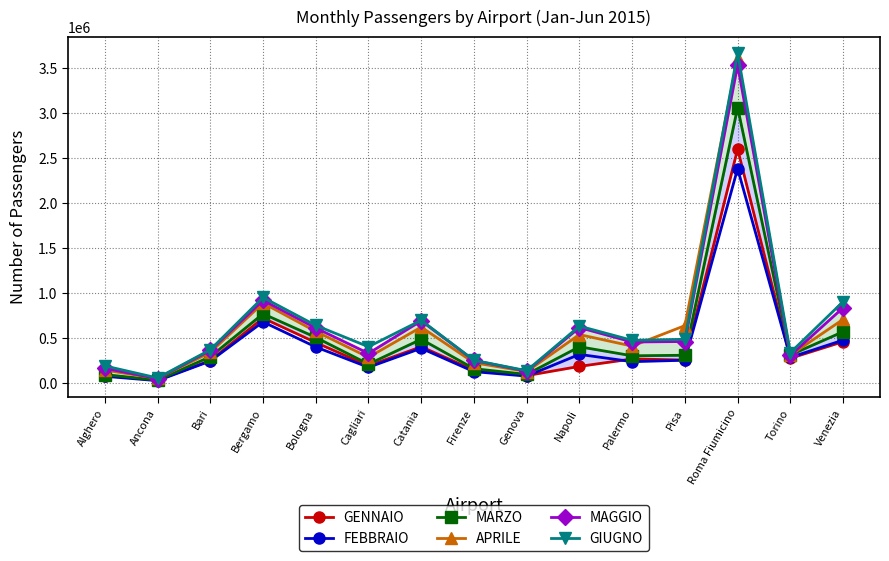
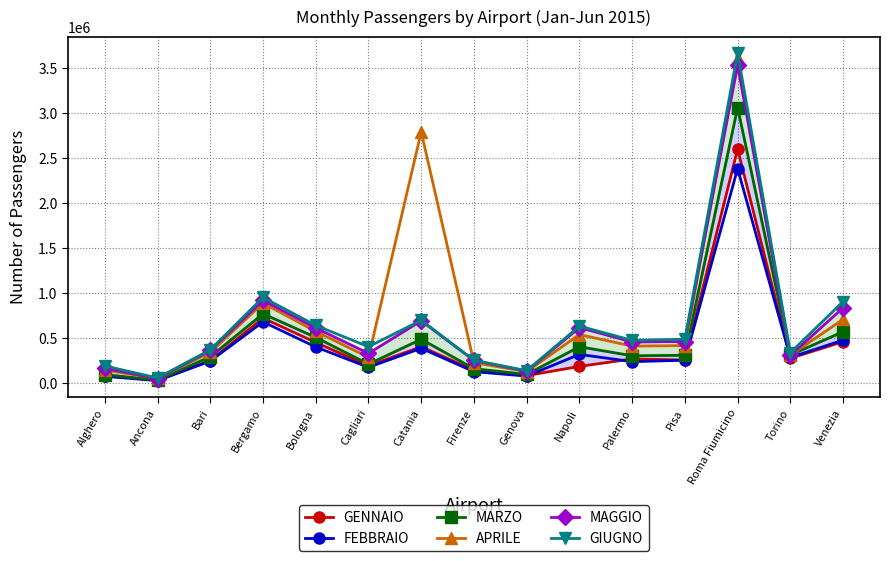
APRILE, Catania: 600000 -> 2800000
APRILE, Pisa: 600000 -> 400000
